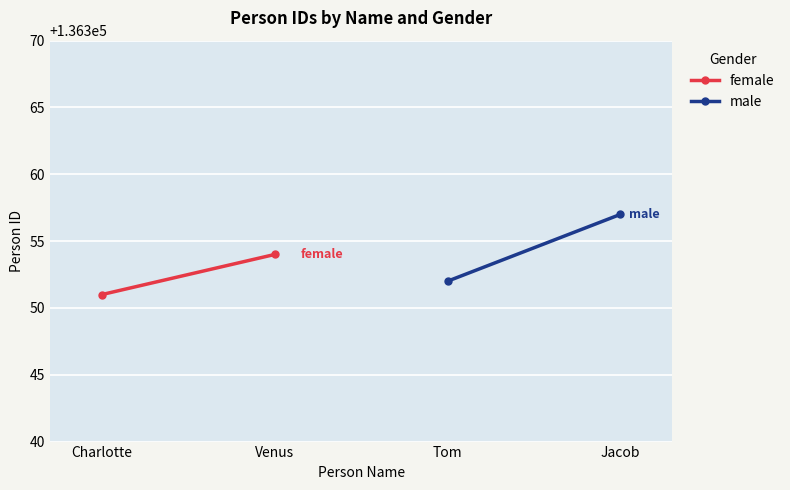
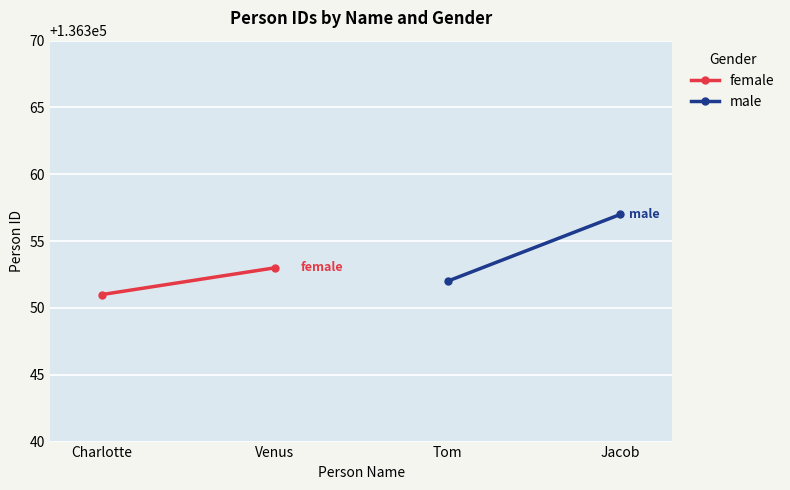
female, Venus: 136354 -> 136353
